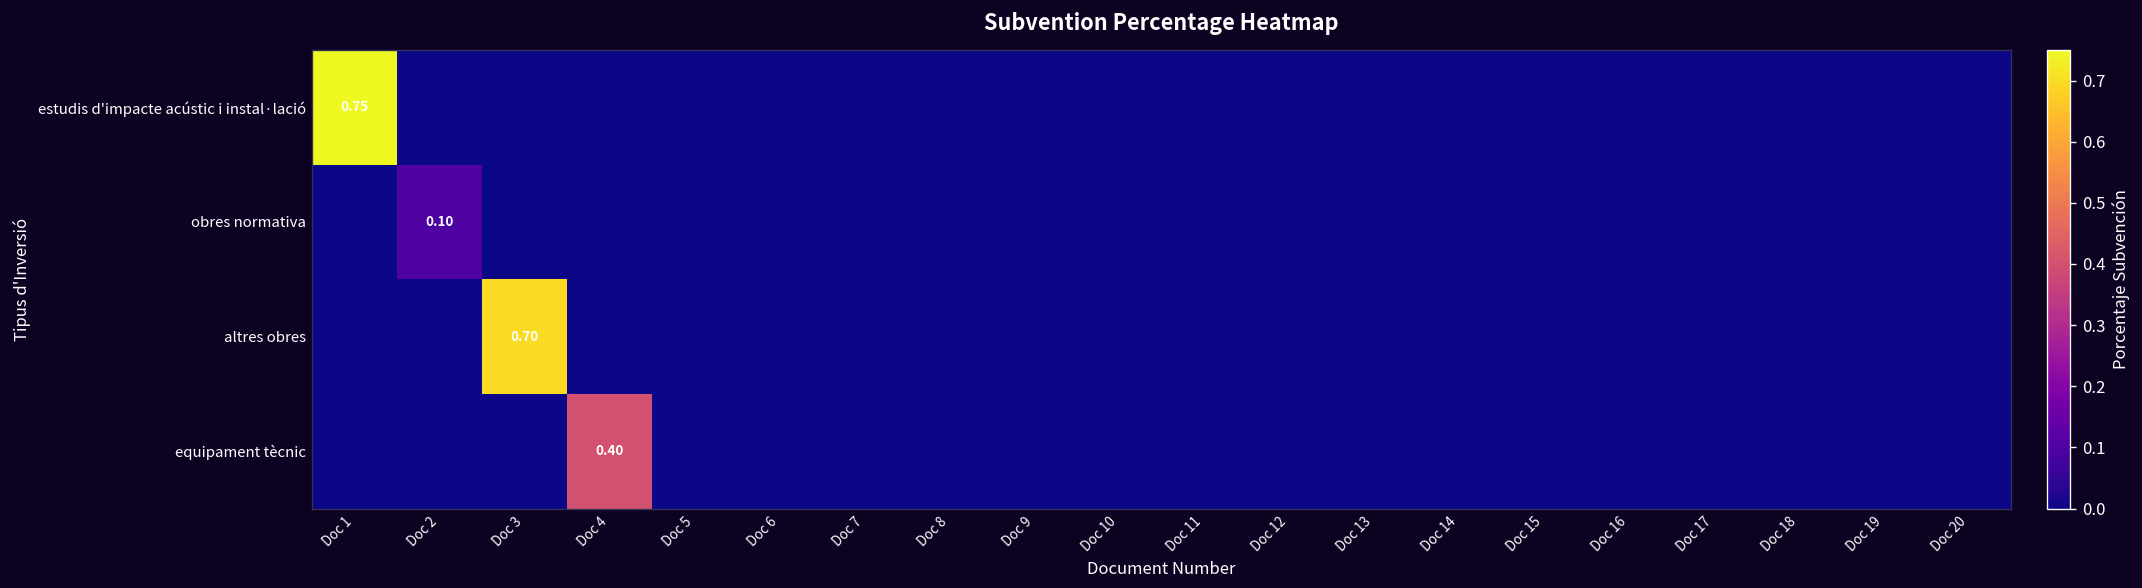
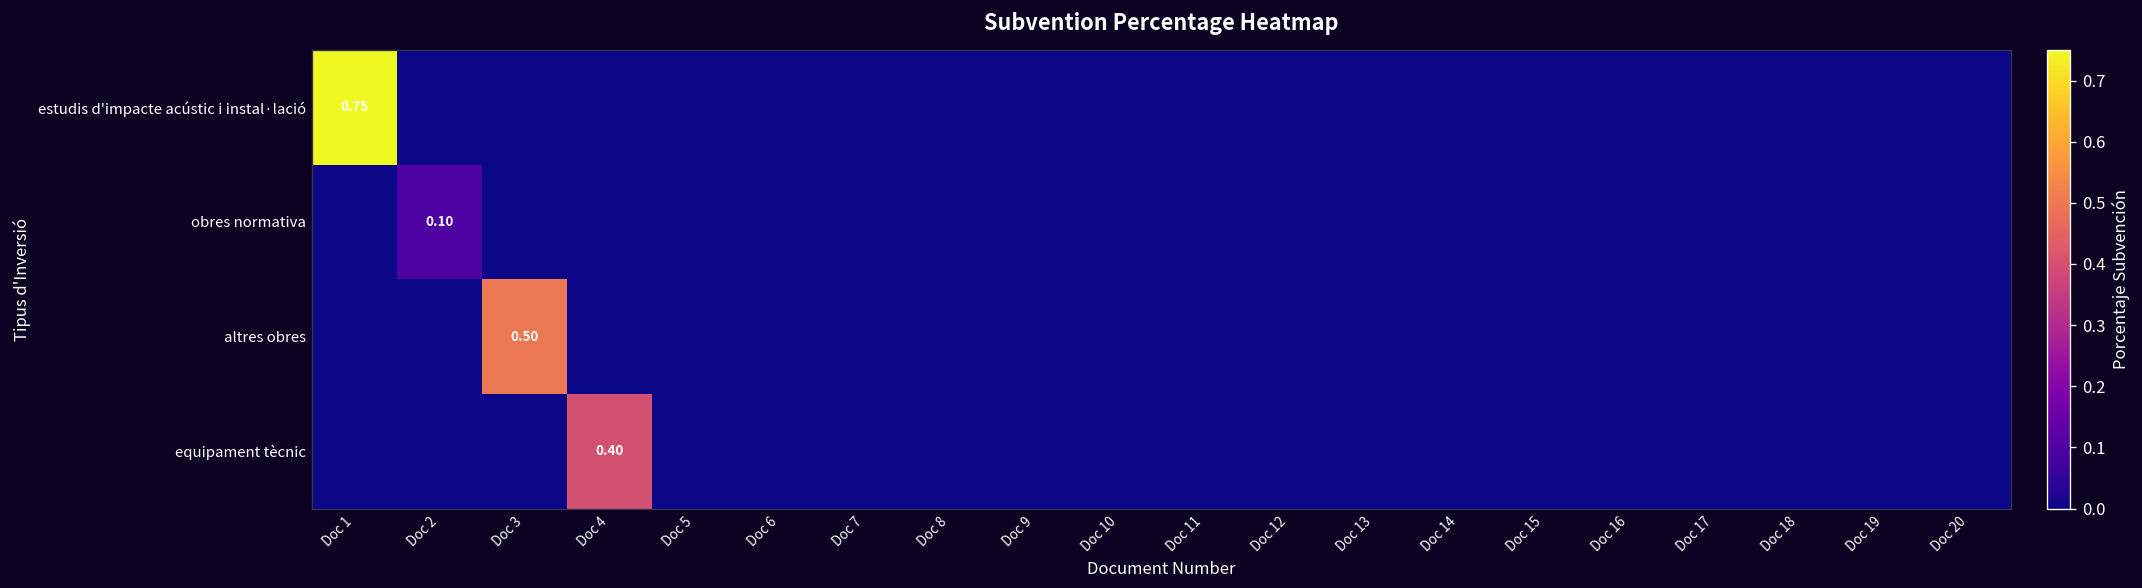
altres obres, Doc 3: 0.70 -> 0.50
